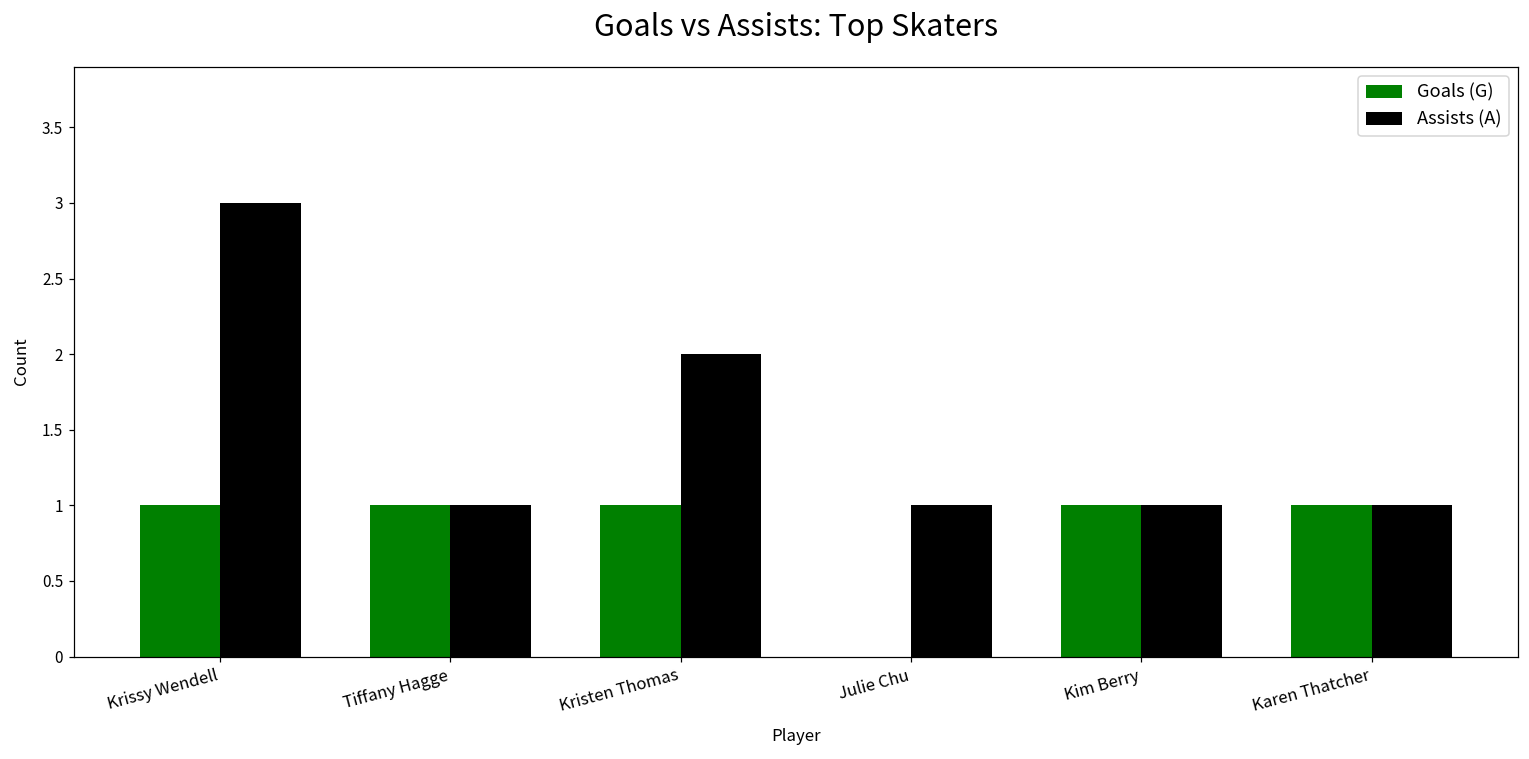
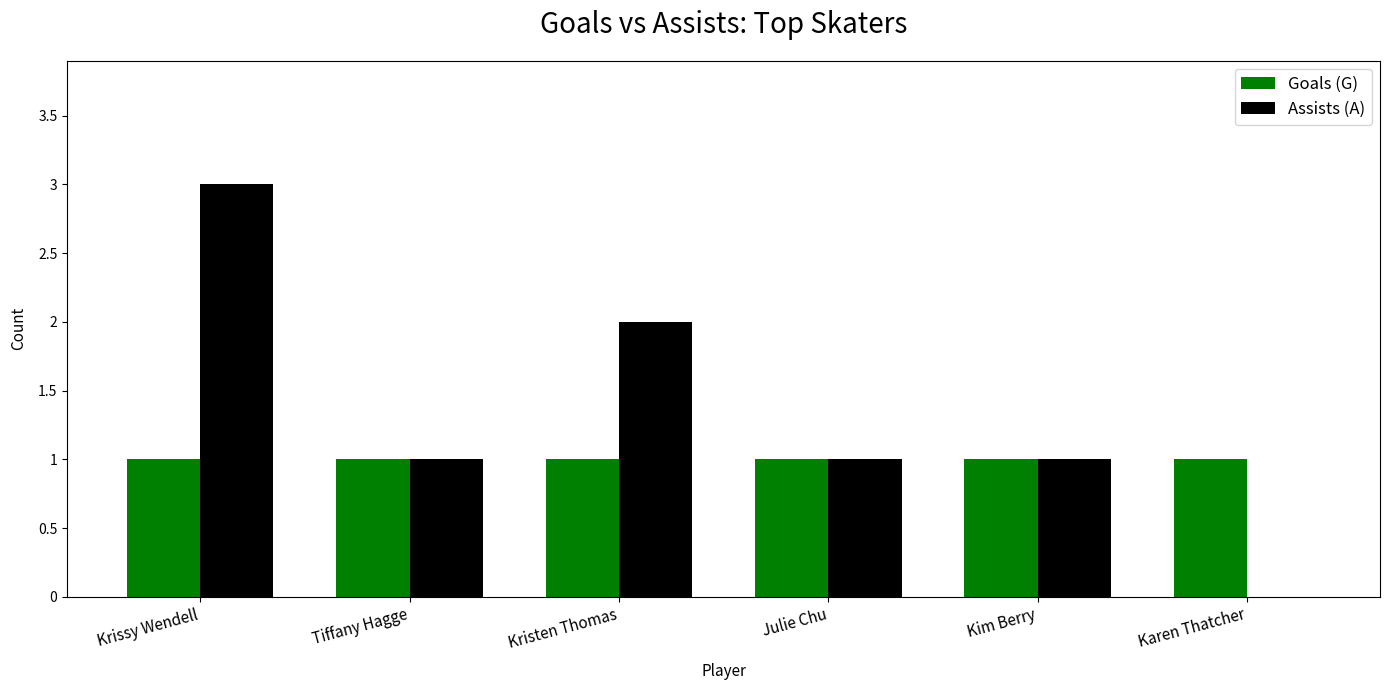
Goals (G), Julie Chu: 0 -> 1
Assists (A), Karen Thatcher: 1 -> 0
